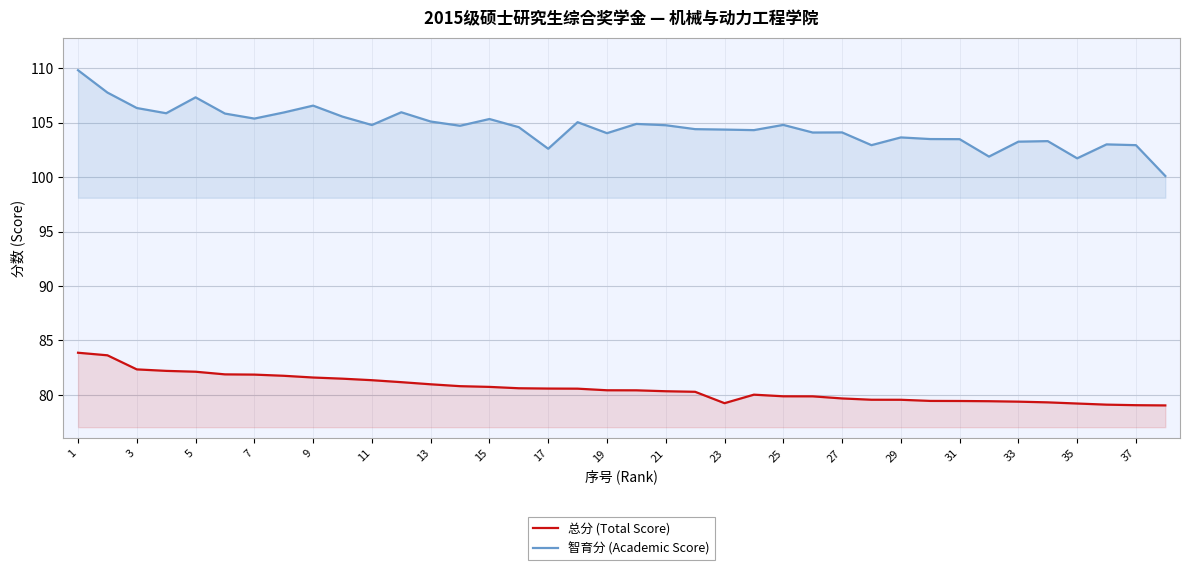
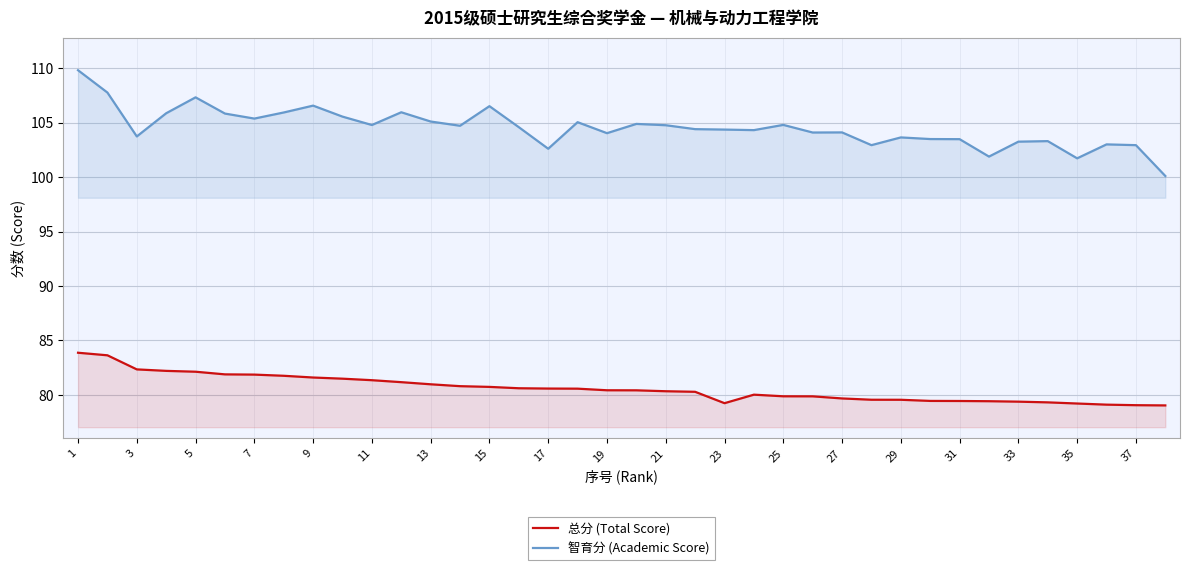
智育分 (Academic Score), 3: 106.3 -> 103.7
智育分 (Academic Score), 15: 105.3 -> 106.5
